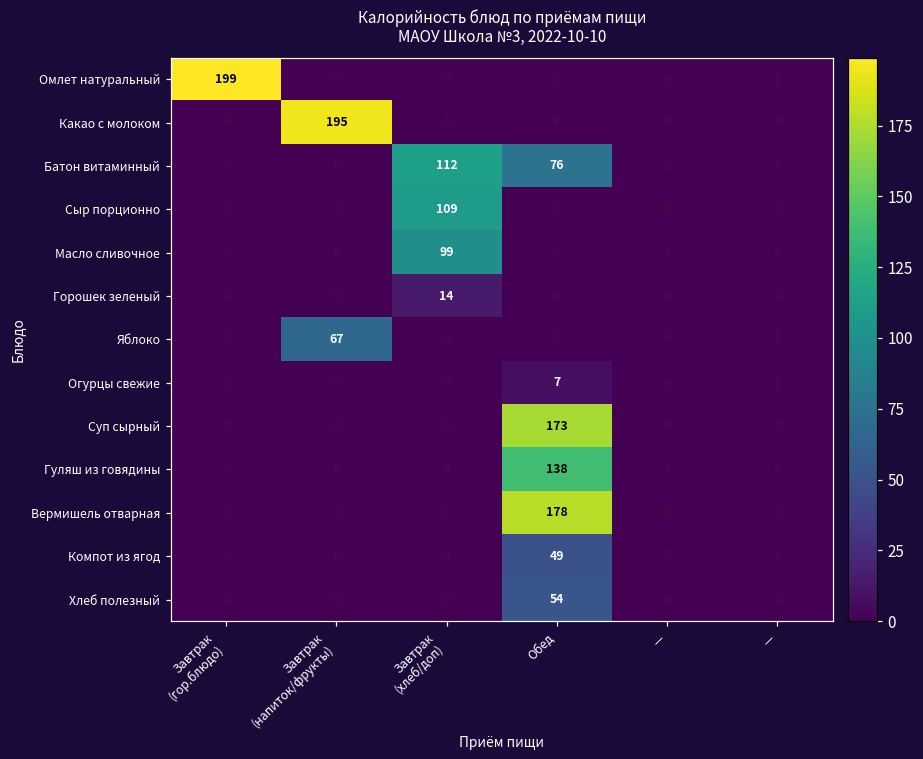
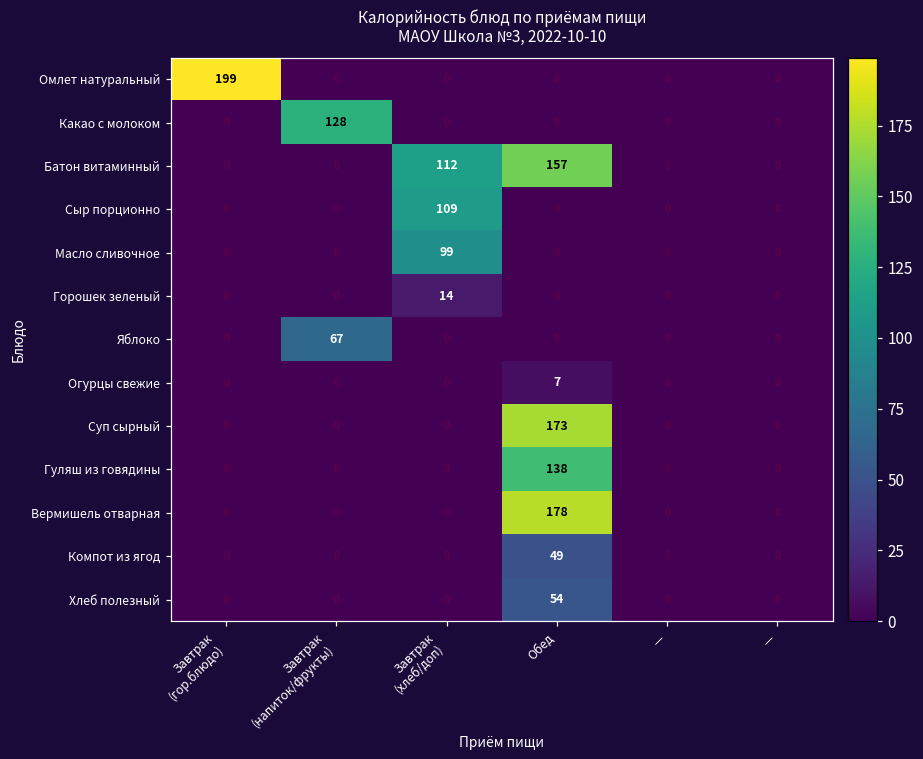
Какао с молоком, Завтрак (напиток/фрукты): 195 -> 128
Батон витаминный, Обед: 76 -> 157
